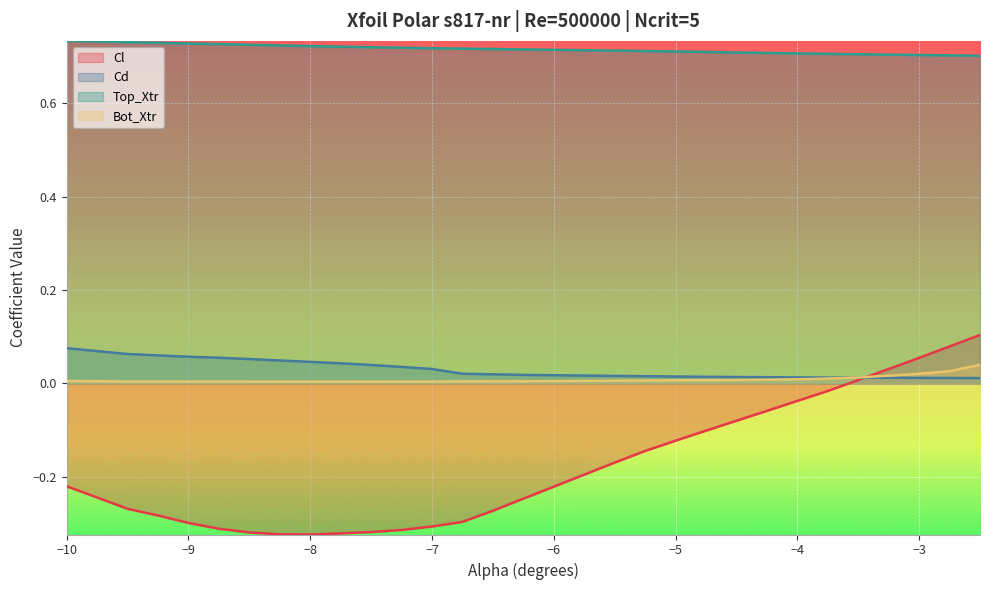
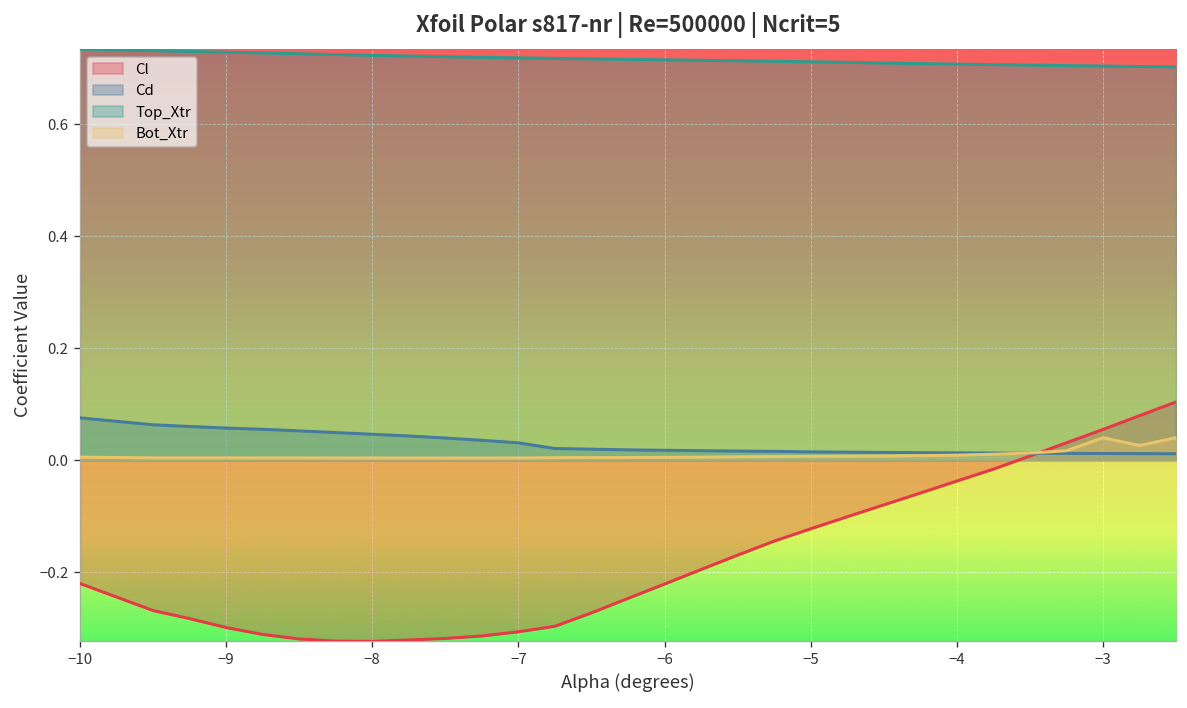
Bot_Xtr, −3: 0.02 -> 0.04
